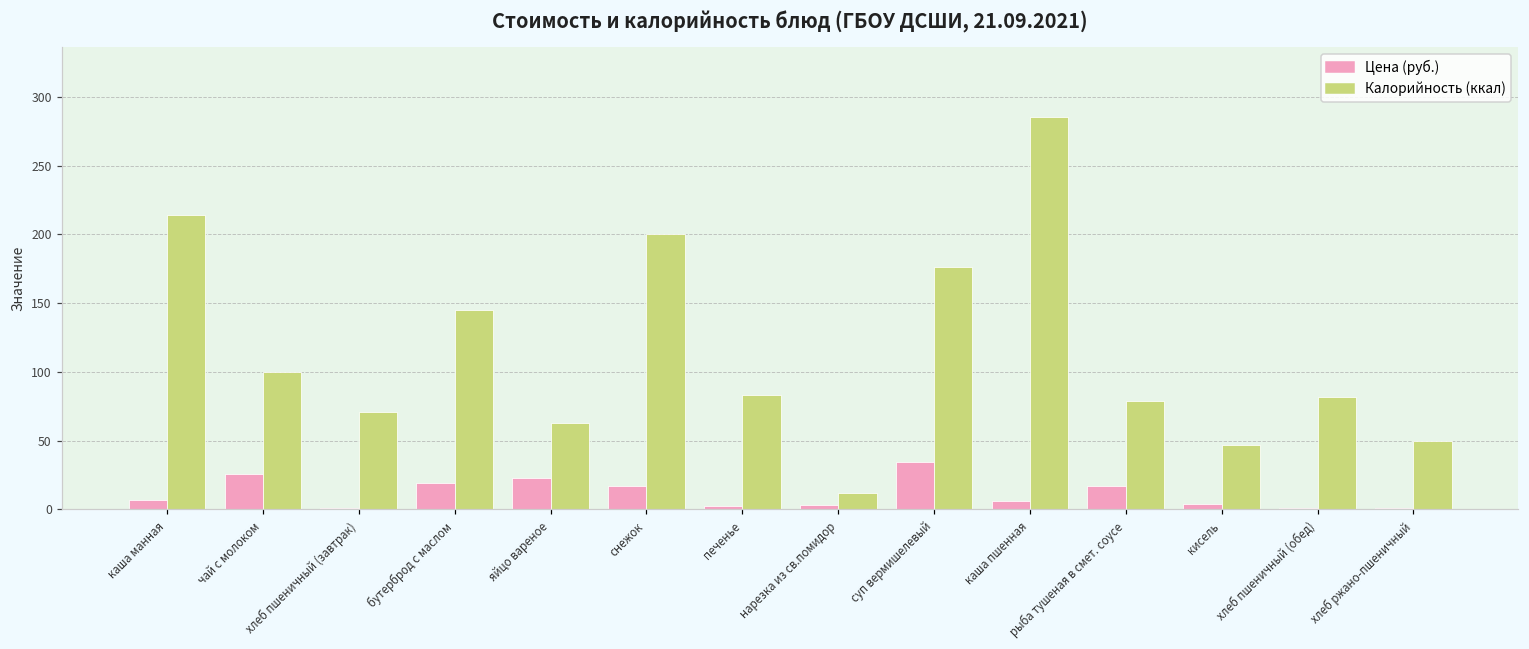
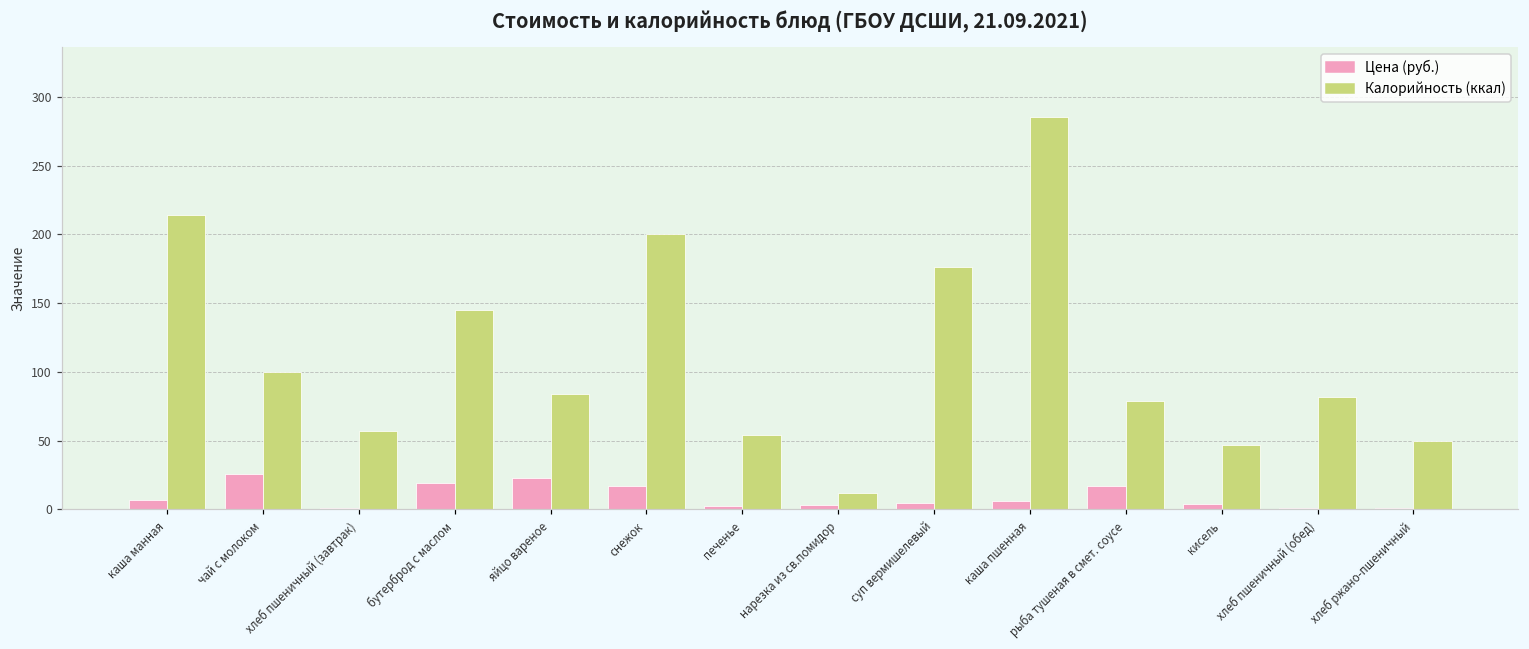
Калорийность (ккал), хлеб пшеничный (завтрак): 71 -> 57
Калорийность (ккал), яйцо вареное: 63 -> 84
Калорийность (ккал), печенье: 83 -> 54
Цена (руб.), суп вермишелевый: 34 -> 5
